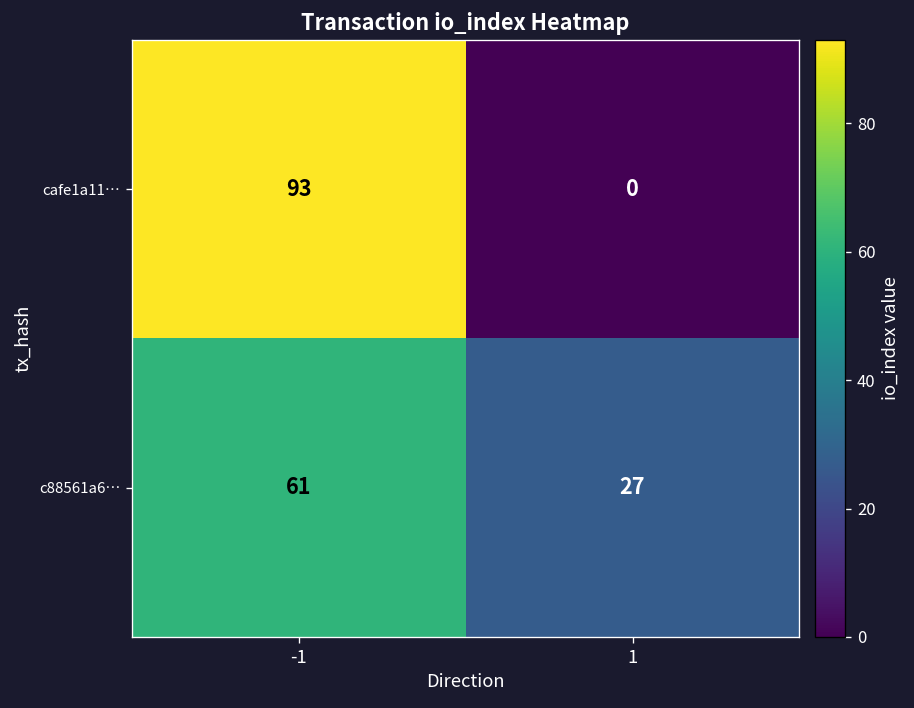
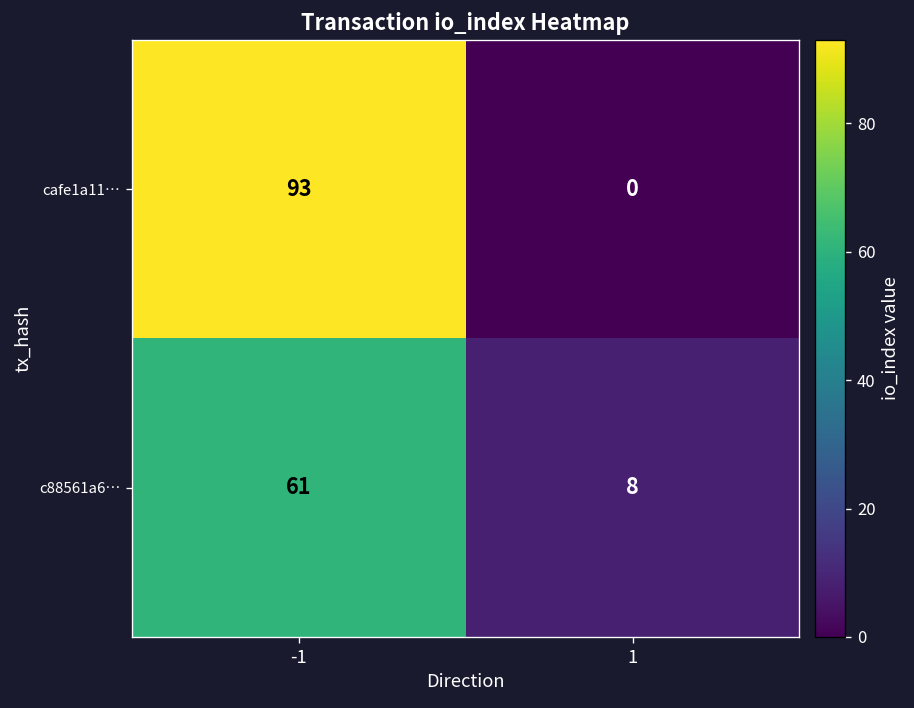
c88561a6…, 1: 27 -> 8
